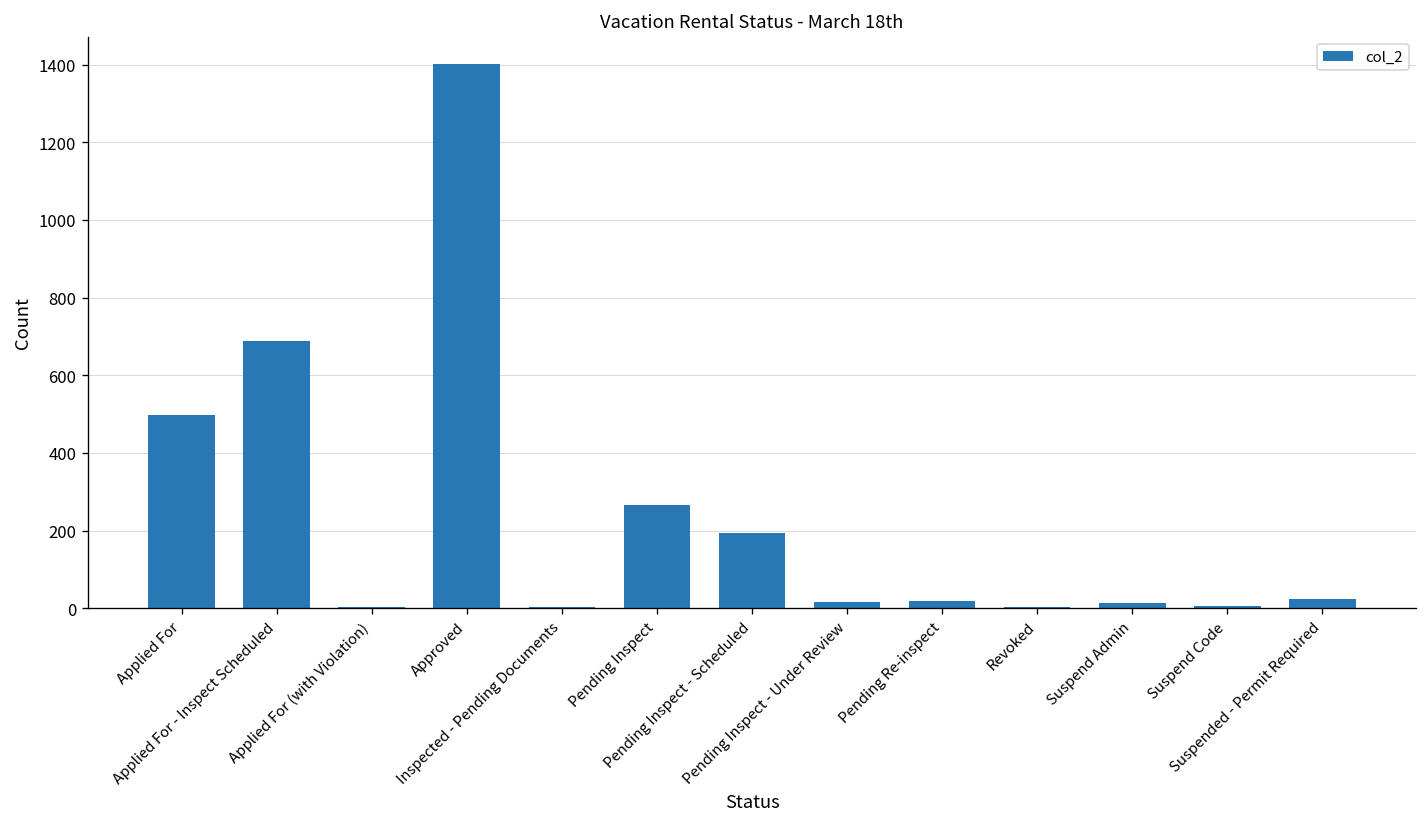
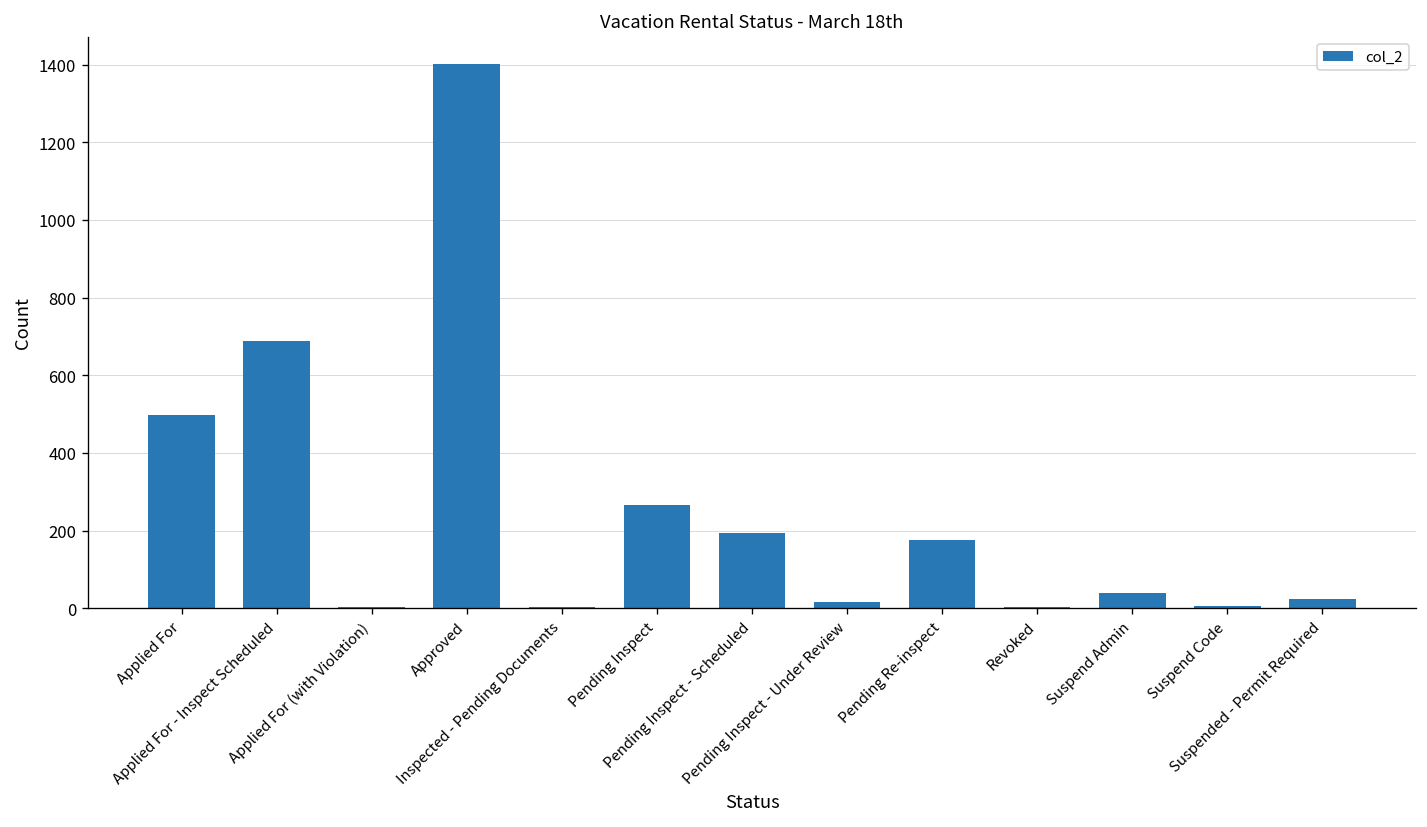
Pending Re-inspect: 20 -> 180
Suspend Admin: 10 -> 40
